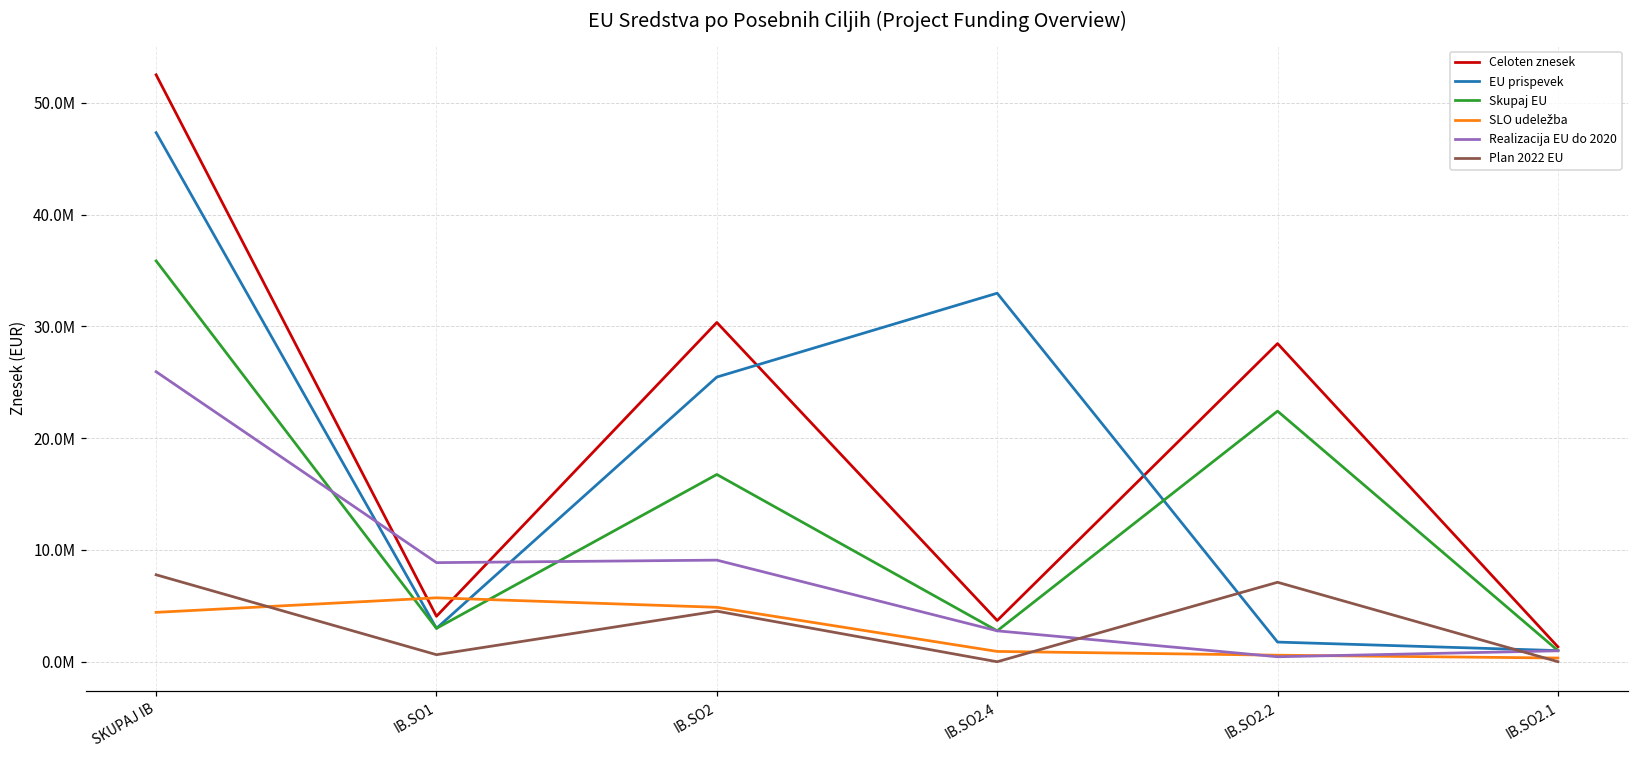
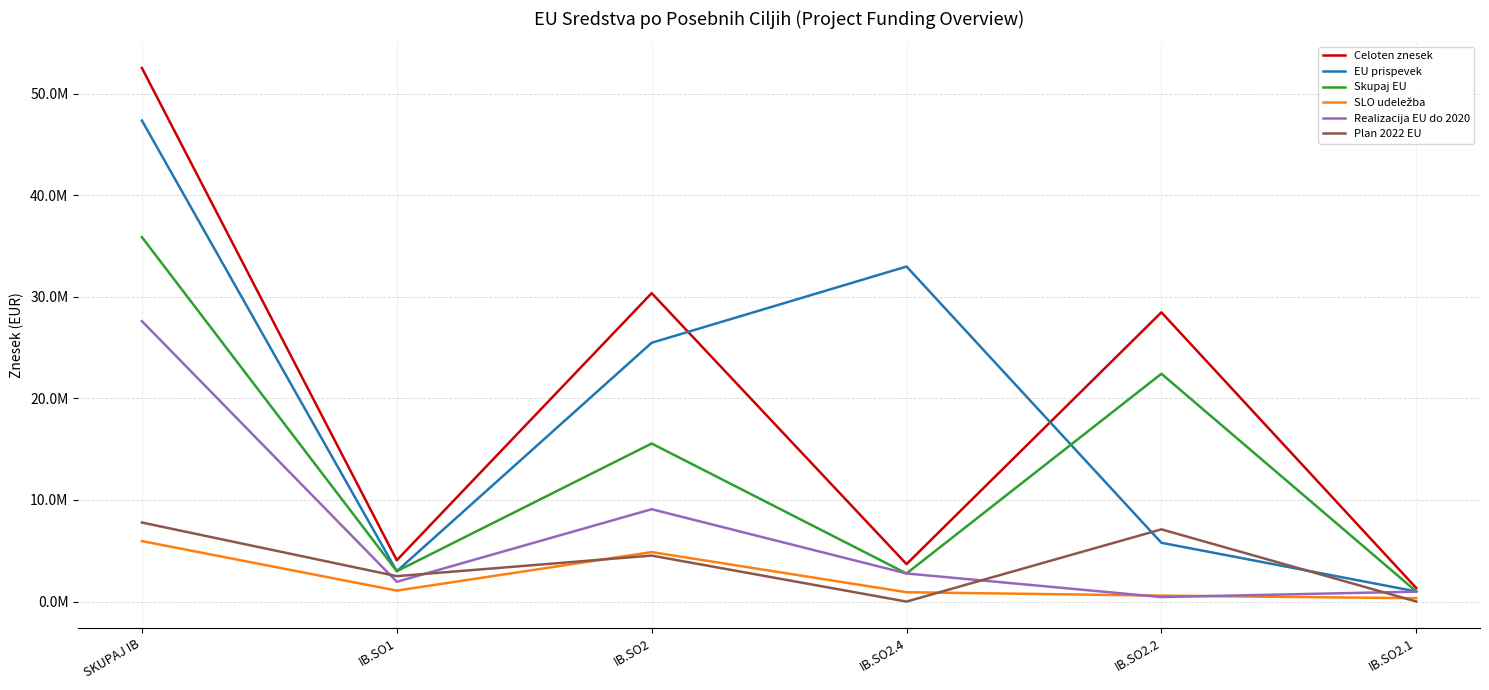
SLO udeležba, SKUPAJ IB: 4400000 -> 6000000
Realizacija EU do 2020, SKUPAJ IB: 25900000 -> 27600000
SLO udeležba, IB.SO1: 5700000 -> 1100000
Realizacija EU do 2020, IB.SO1: 8900000 -> 1900000
Plan 2022 EU, IB.SO1: 600000 -> 2500000
Skupaj EU, IB.SO2: 16800000 -> 15600000
EU prispevek, IB.SO2.2: 1800000 -> 5800000
